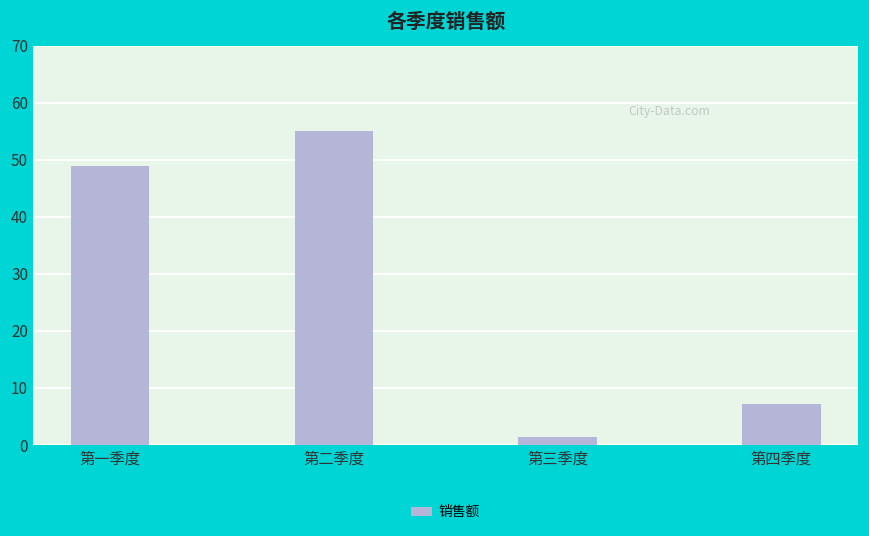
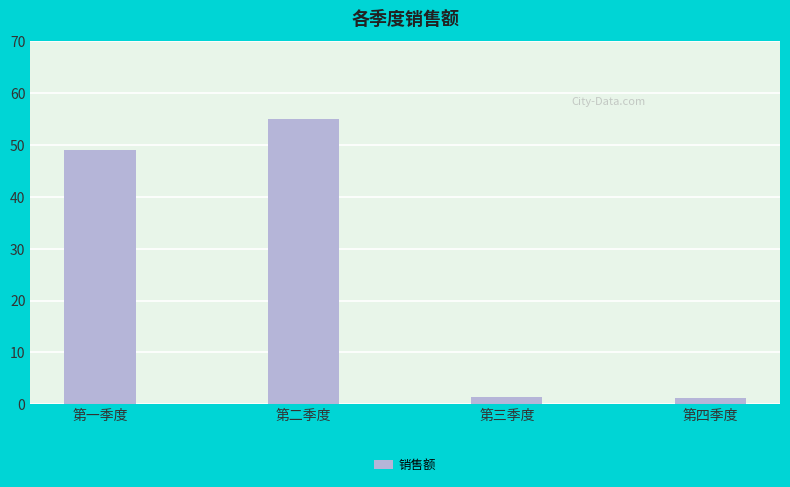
第四季度: 7 -> 1
